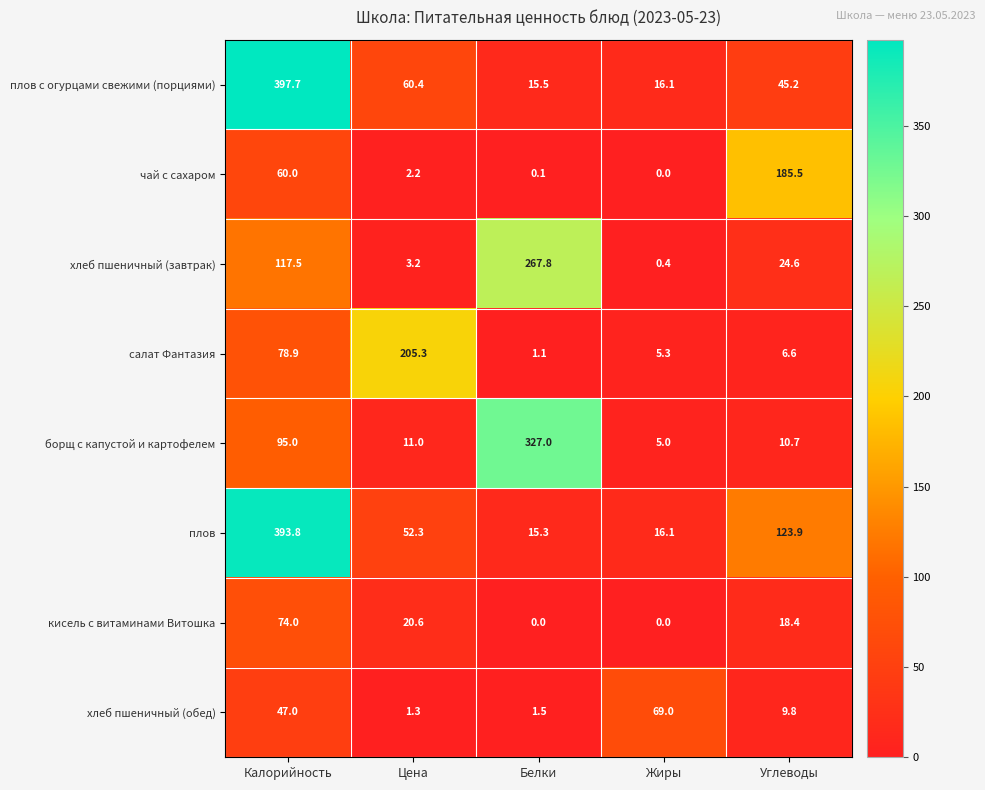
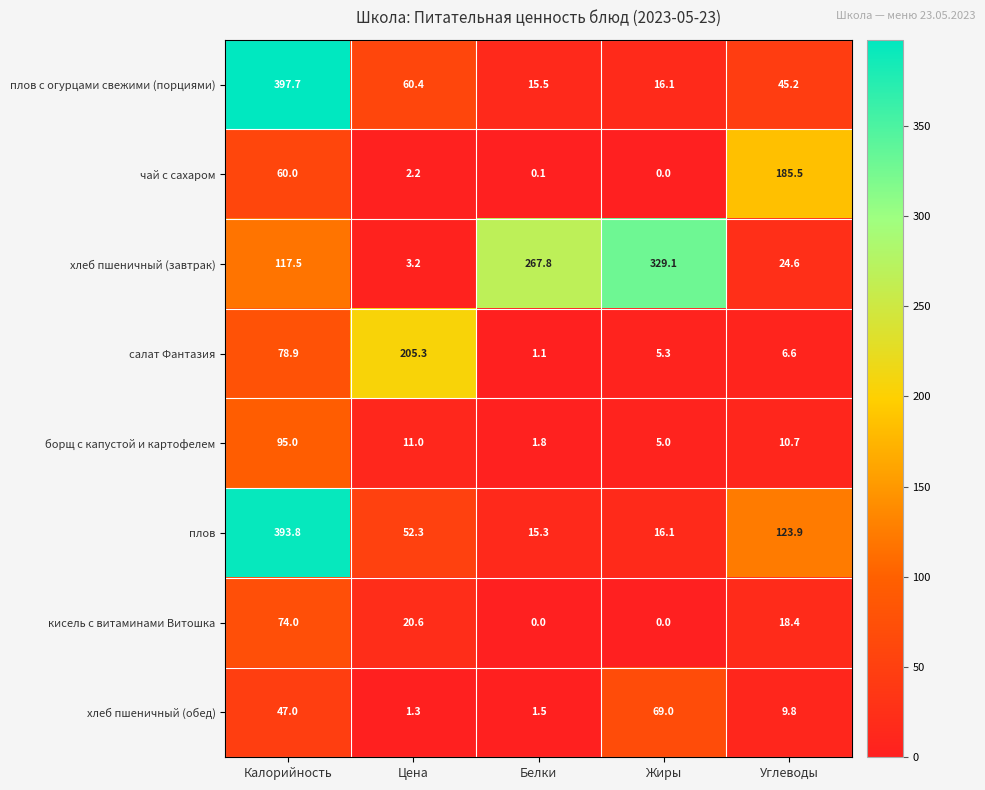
хлеб пшеничный (завтрак), Жиры: 0.4 -> 329.1
борщ с капустой и картофелем, Белки: 327.0 -> 1.8
